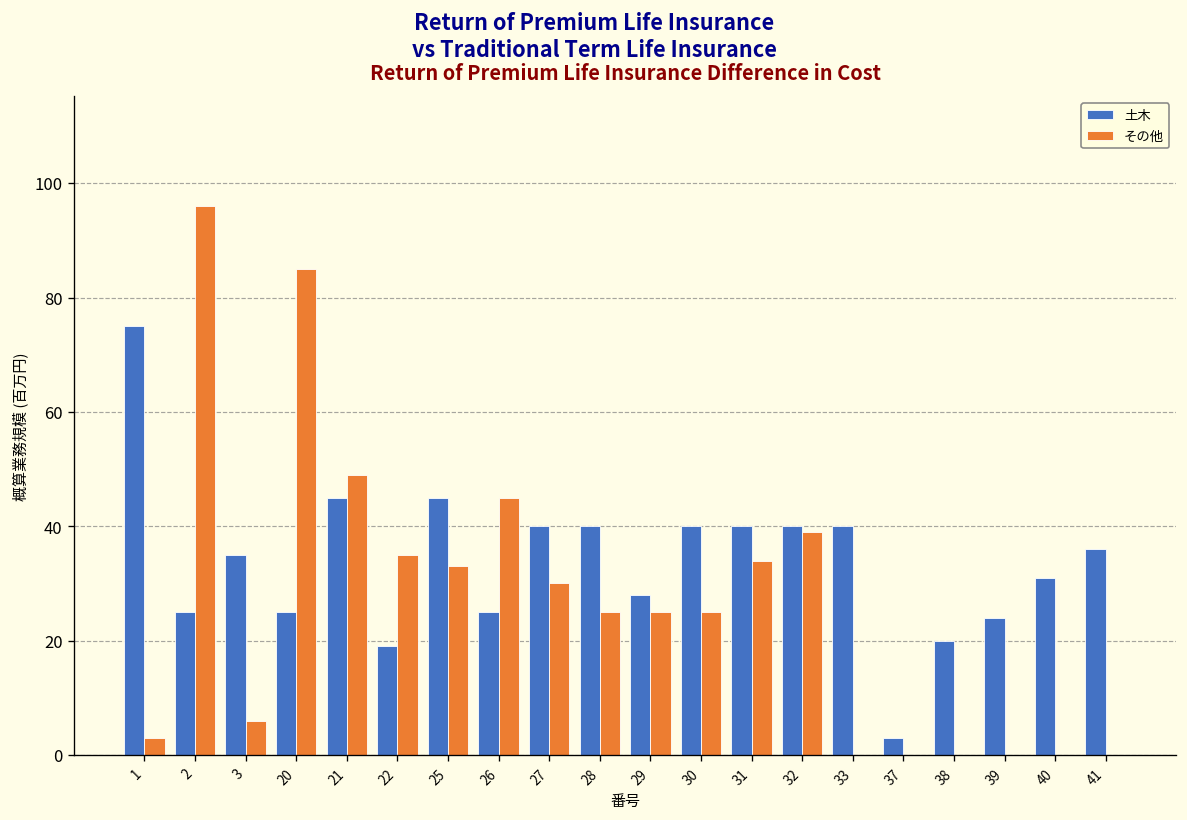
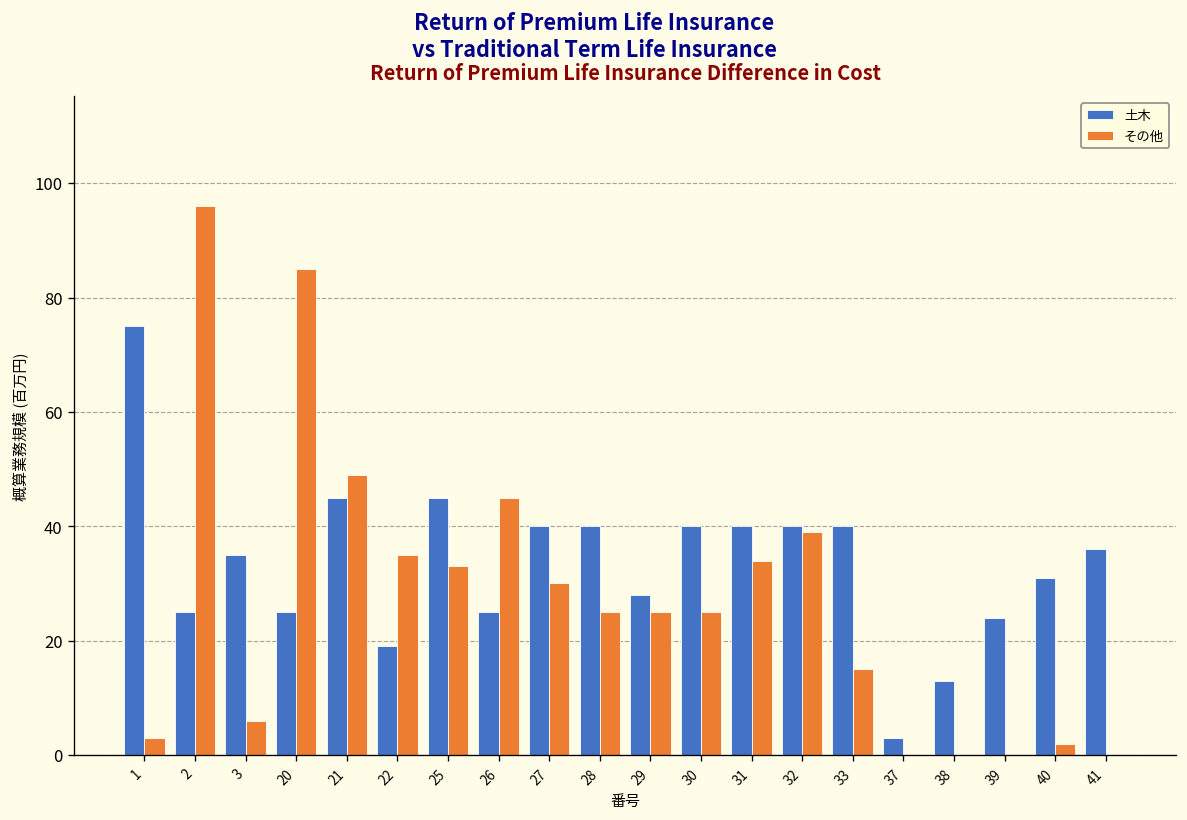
その他, 33: 0 -> 15
土木, 38: 20 -> 13
その他, 40: 0 -> 2
